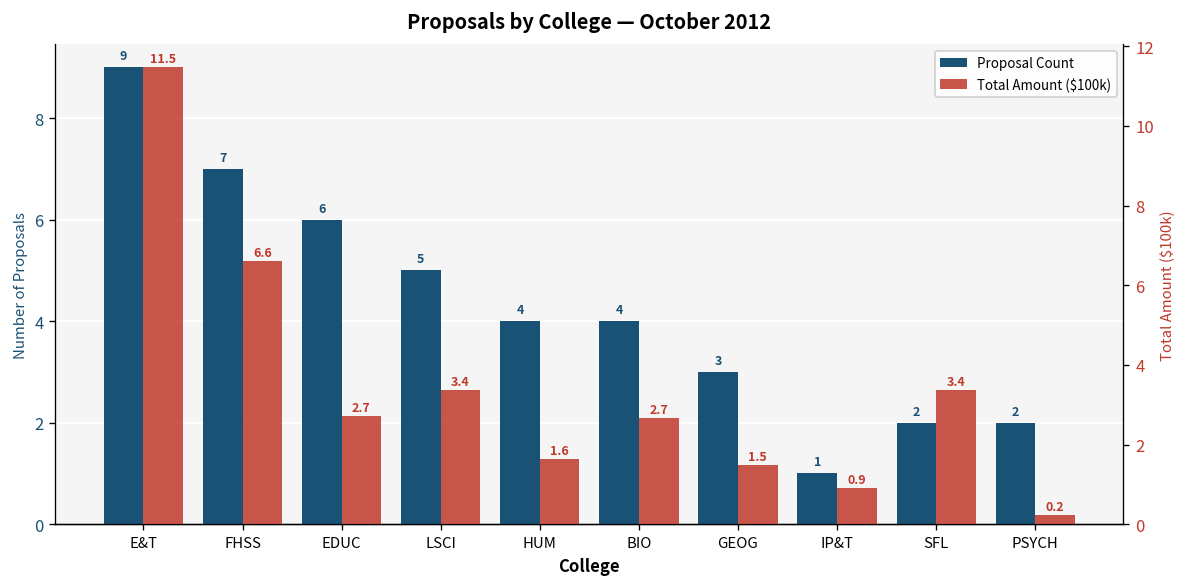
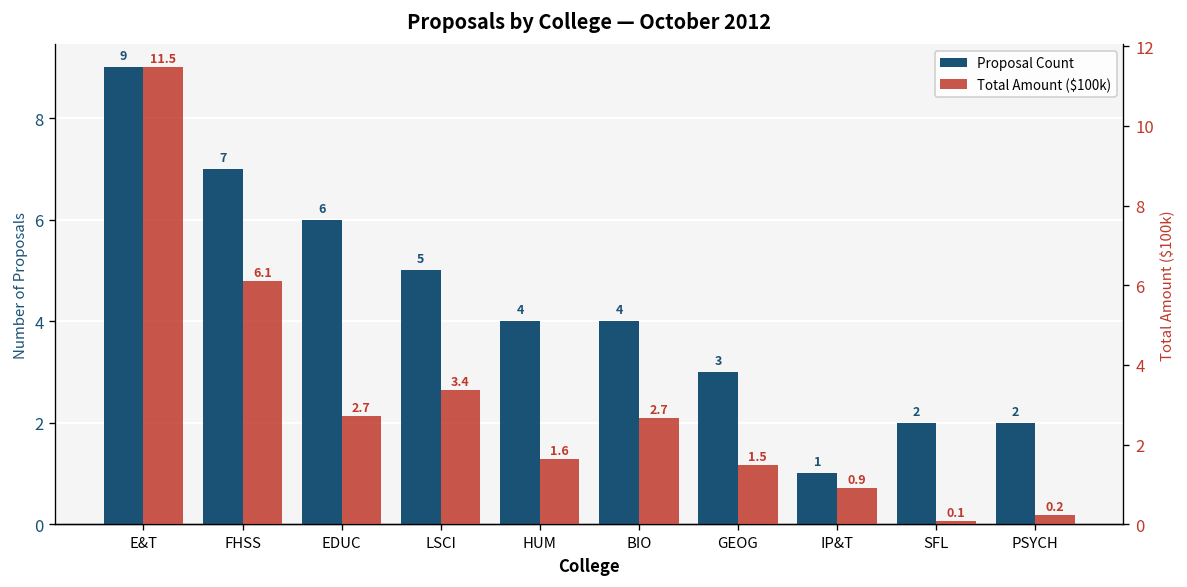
Total Amount ($100k), FHSS: 6.6 -> 6.1
Total Amount ($100k), SFL: 3.4 -> 0.1
